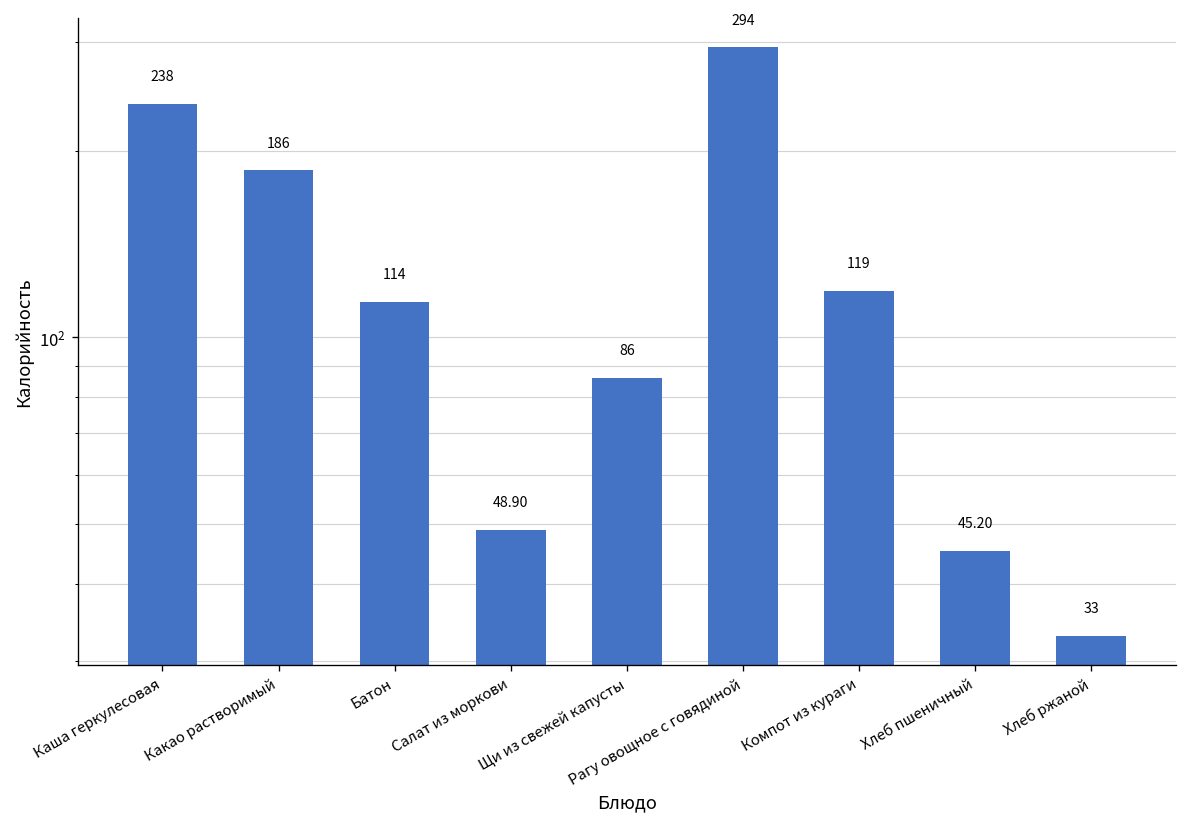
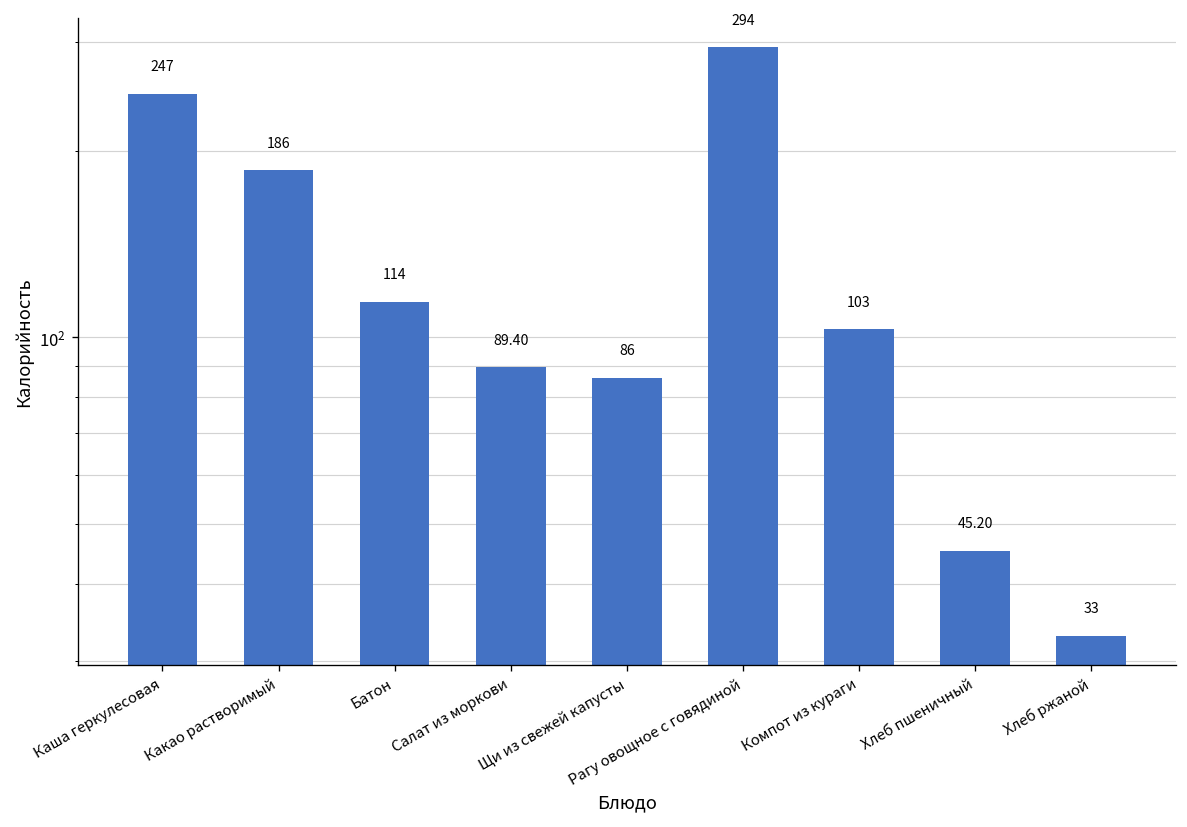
Каша геркулесовая: 238 -> 247
Салат из моркови: 48.90 -> 89.40
Компот из кураги: 119 -> 103
